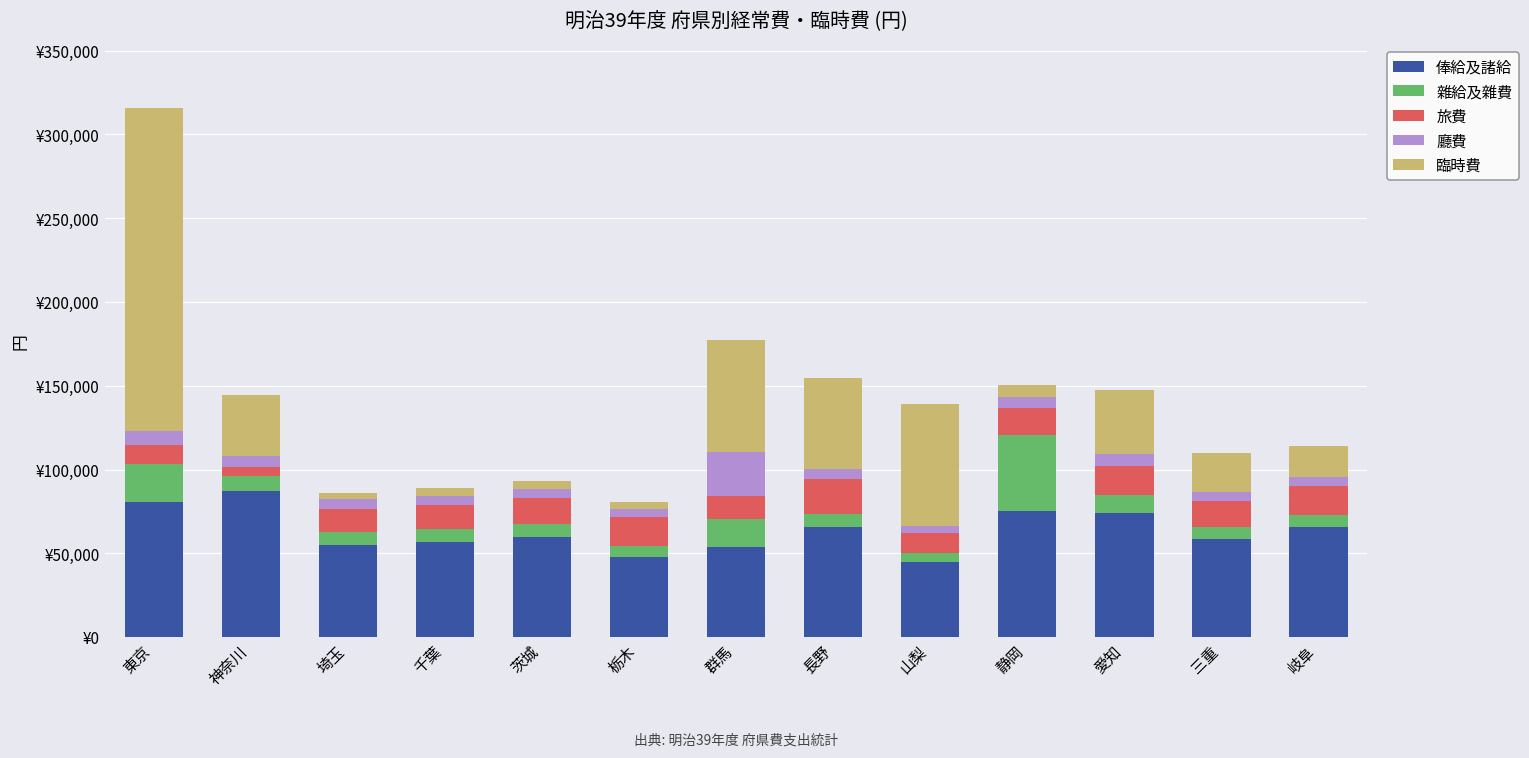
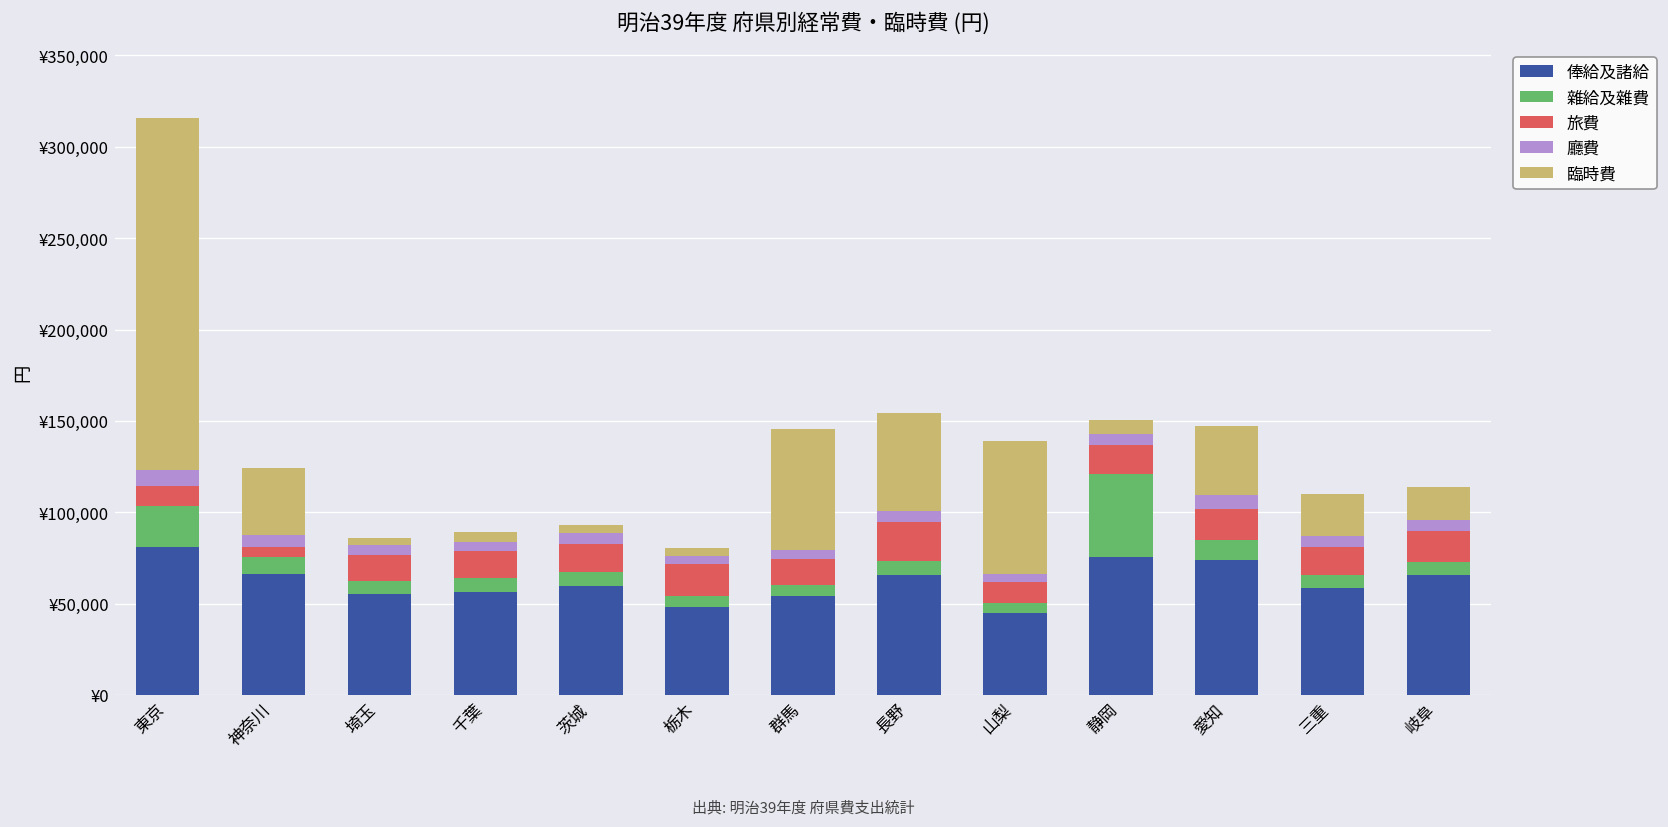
俸給及諸給, 神奈川: ¥87,000 -> ¥66,000
雜給及雜費, 群馬: ¥16,000 -> ¥6,000
廳費, 群馬: ¥26,000 -> ¥5,000
